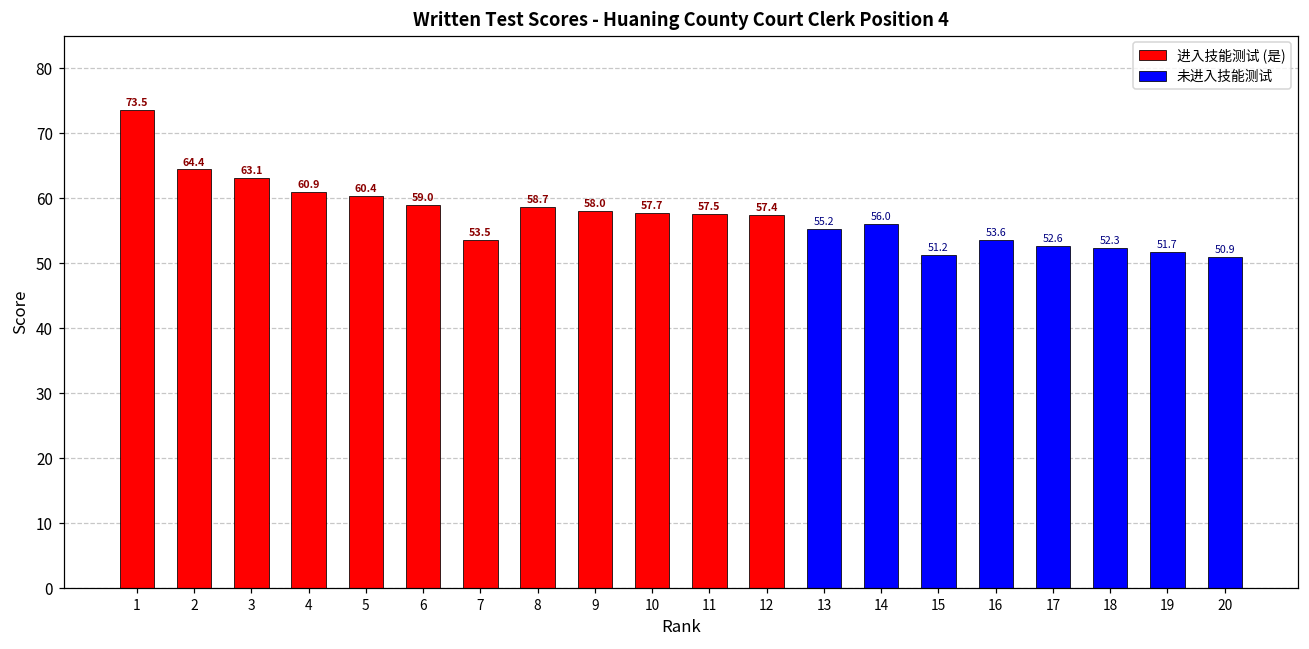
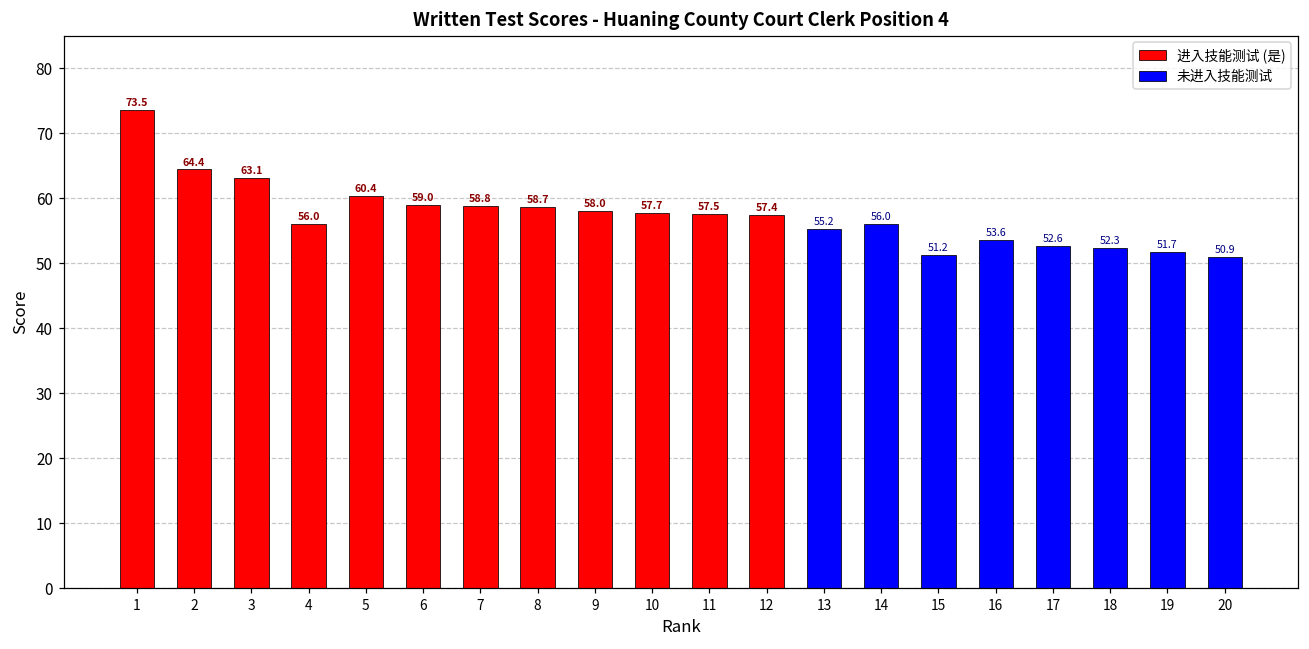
进入技能测试 (是), 4: 60.9 -> 56.0
进入技能测试 (是), 7: 53.5 -> 58.8
